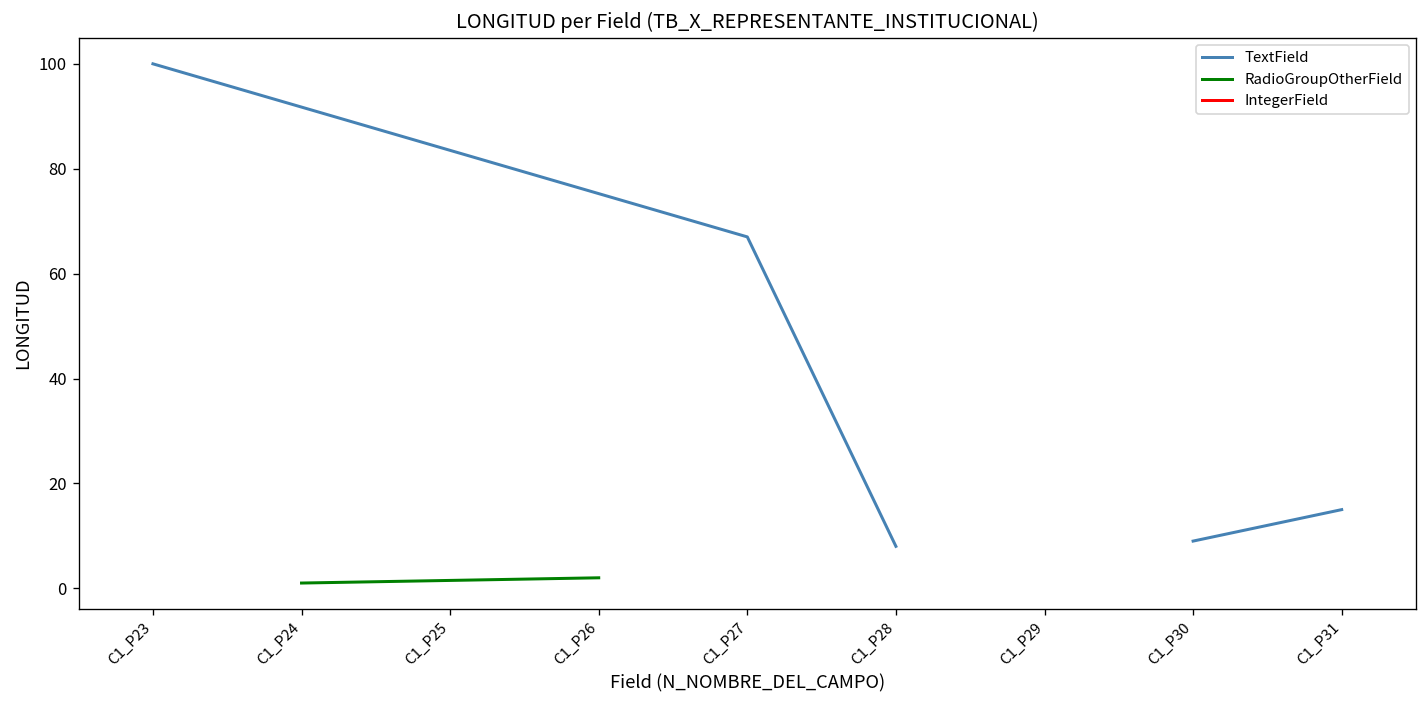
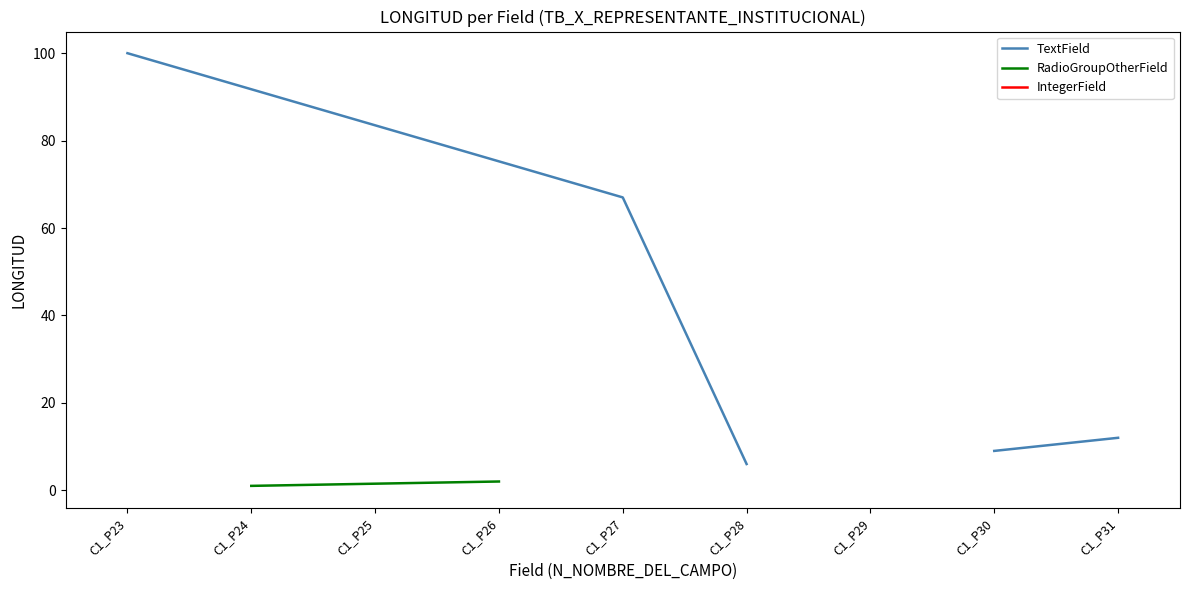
TextField, C1_P28: 8 -> 6
TextField, C1_P31: 15 -> 12
